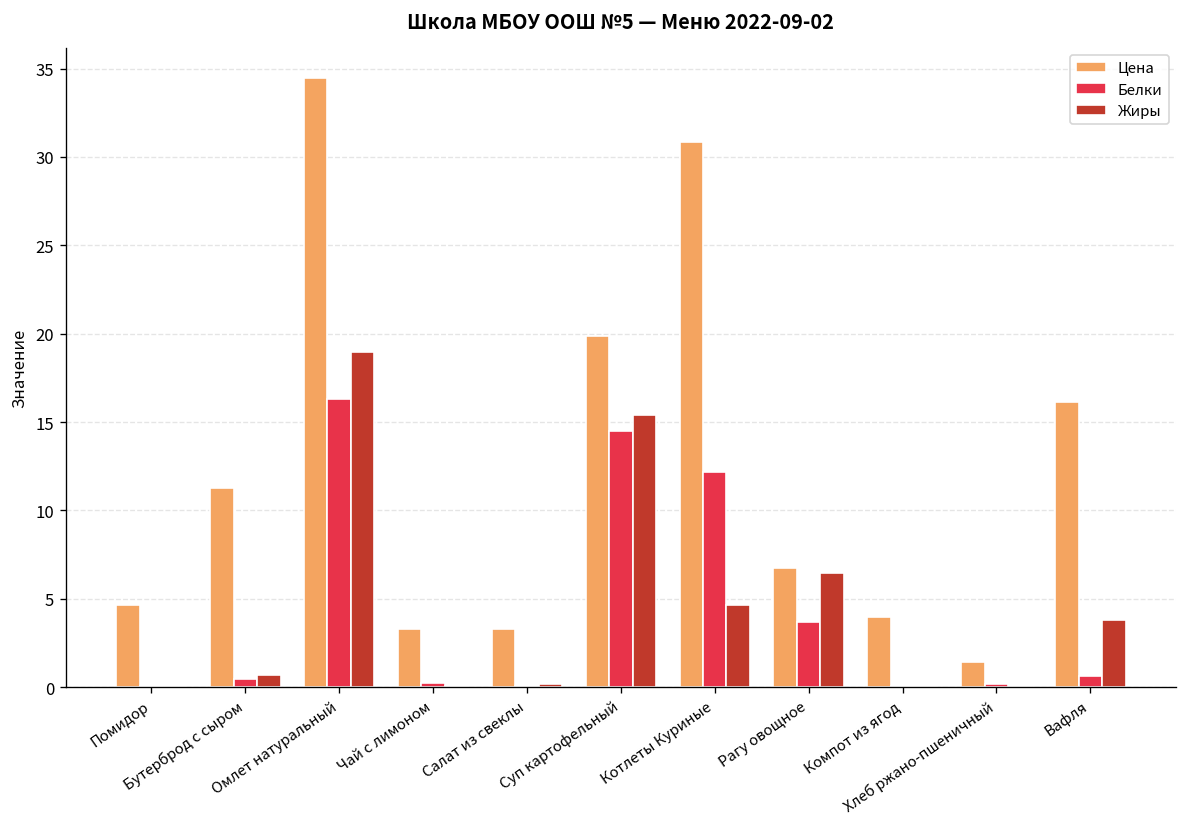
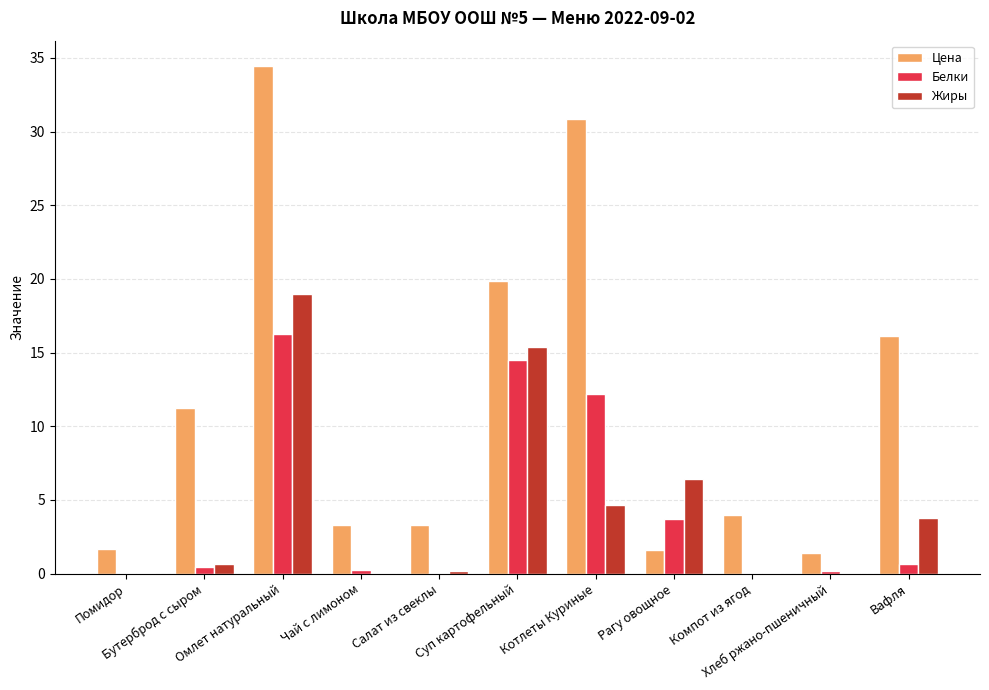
Цена, Помидор: 4.6 -> 1.7
Цена, Рагу овощное: 6.8 -> 1.6
